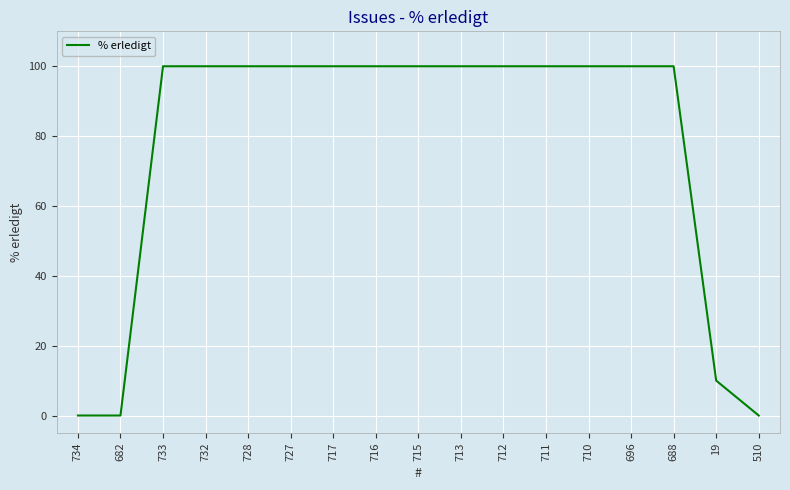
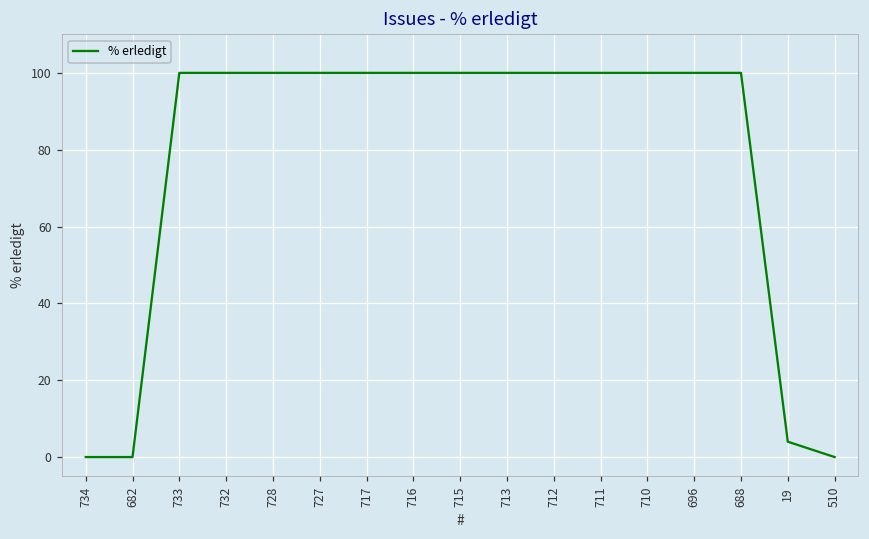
19: 10 -> 4
